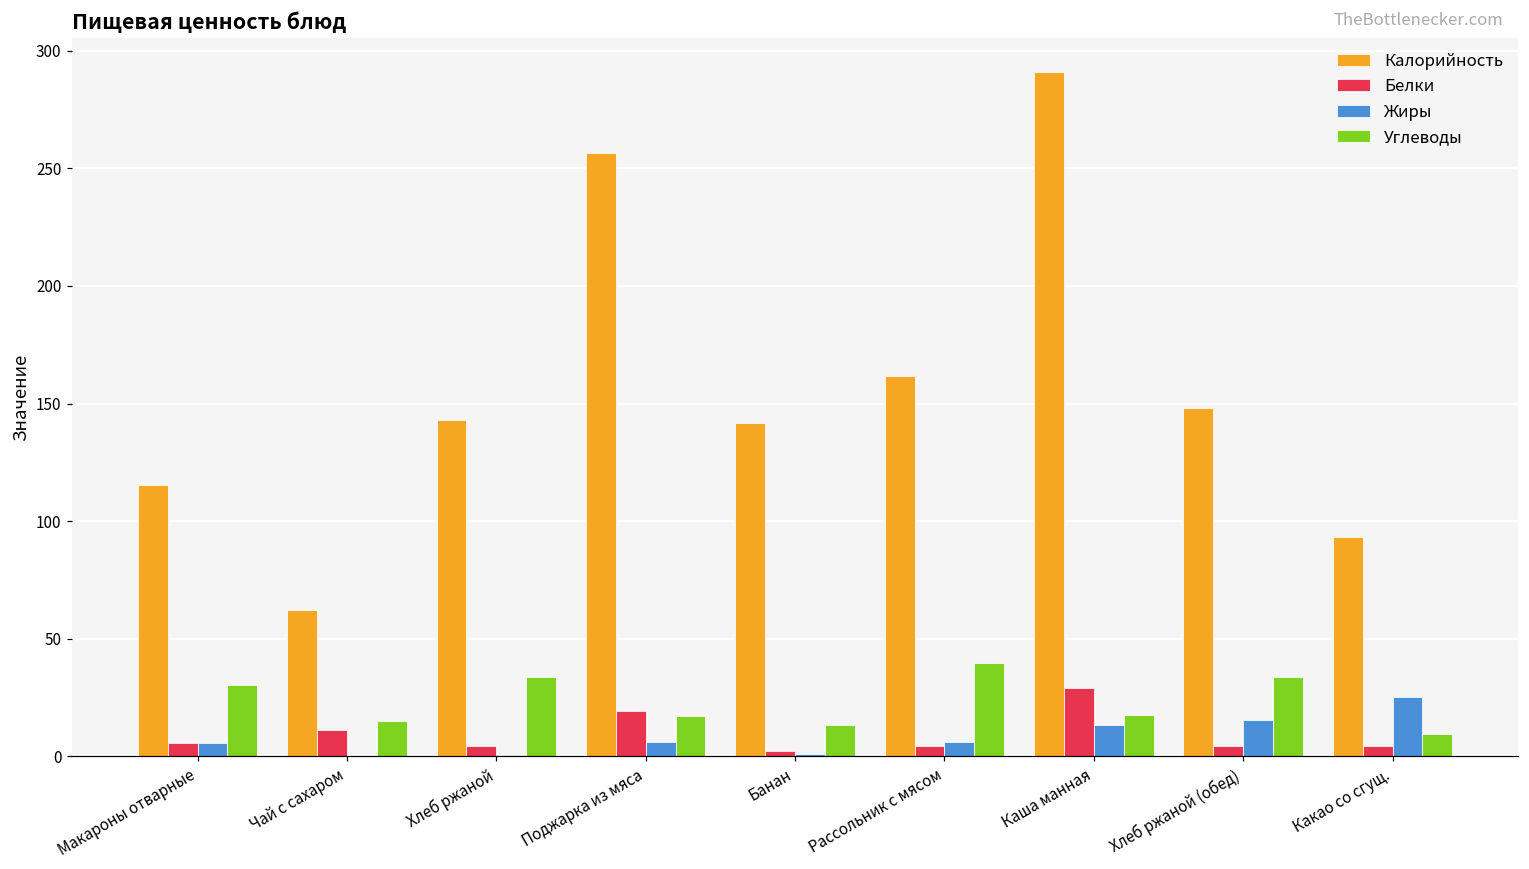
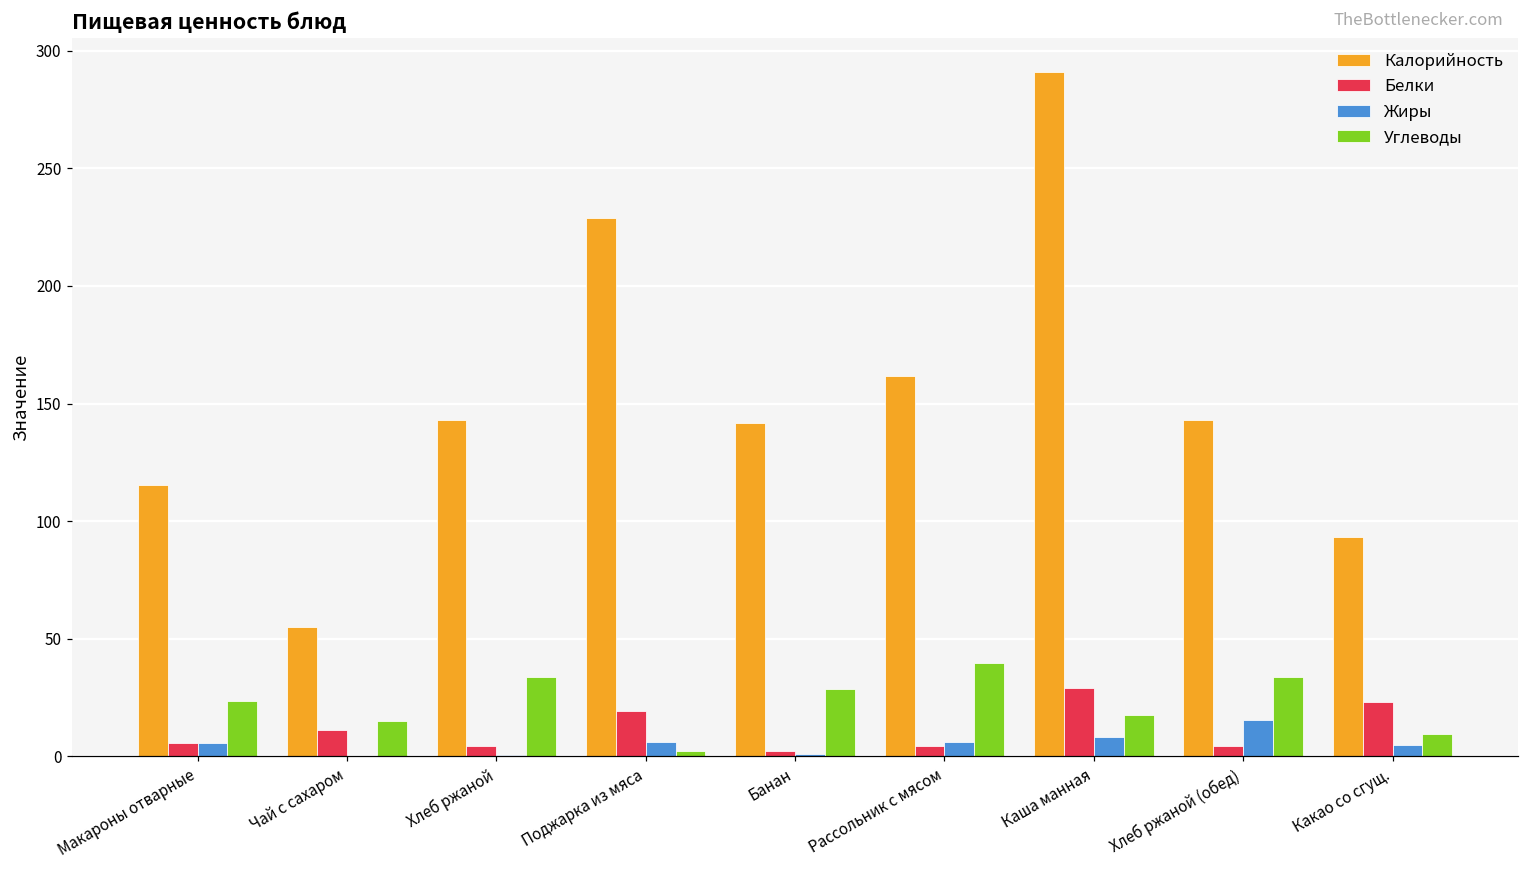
Углеводы, Макароны отварные: 30 -> 23
Калорийность, Чай с сахаром: 62 -> 55
Калорийность, Поджарка из мяса: 257 -> 229
Углеводы, Поджарка из мяса: 17 -> 2
Углеводы, Банан: 13 -> 29
Жиры, Каша манная: 13 -> 8
Калорийность, Хлеб ржаной (обед): 148 -> 143
Белки, Какао со сгущ.: 4 -> 23
Жиры, Какао со сгущ.: 25 -> 5
